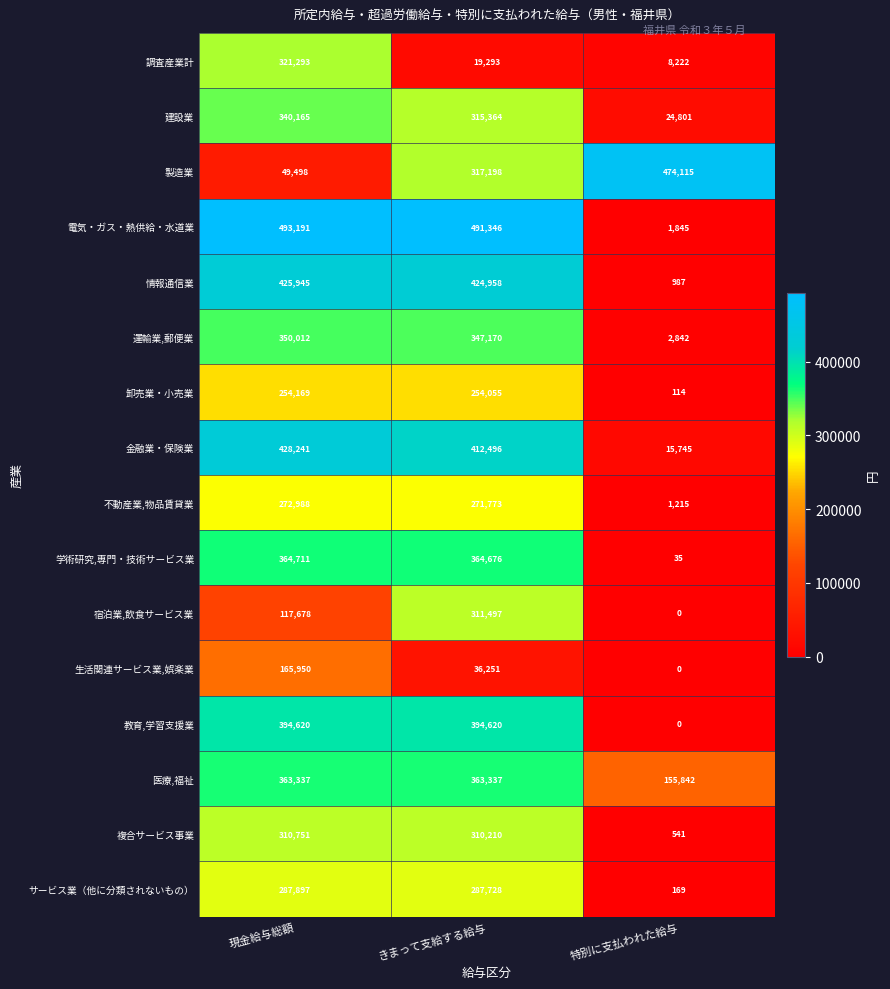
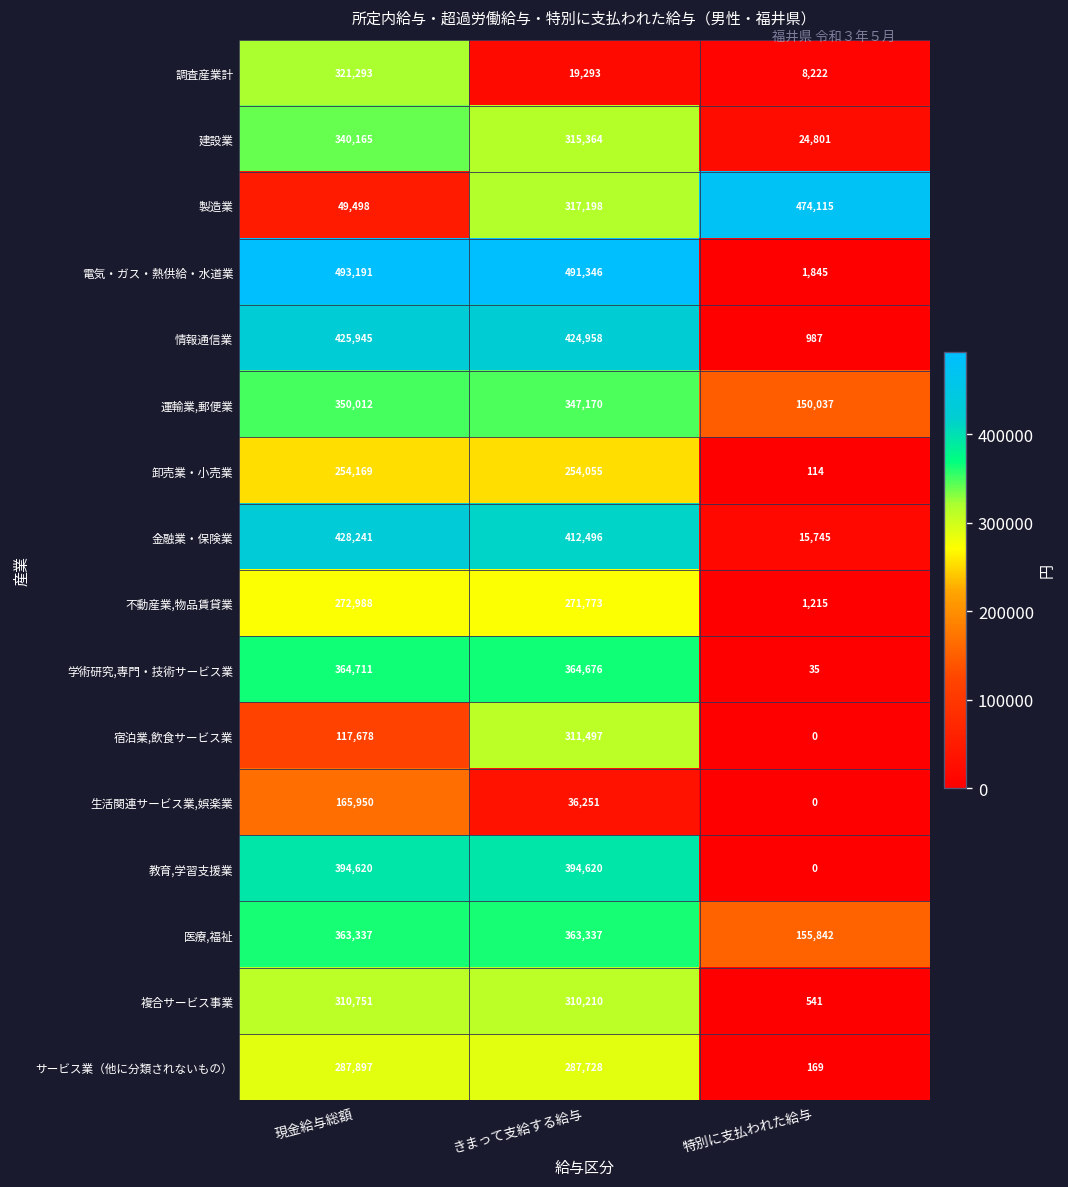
運輸業,郵便業, 特別に支払われた給与: 2,842 -> 150,037
